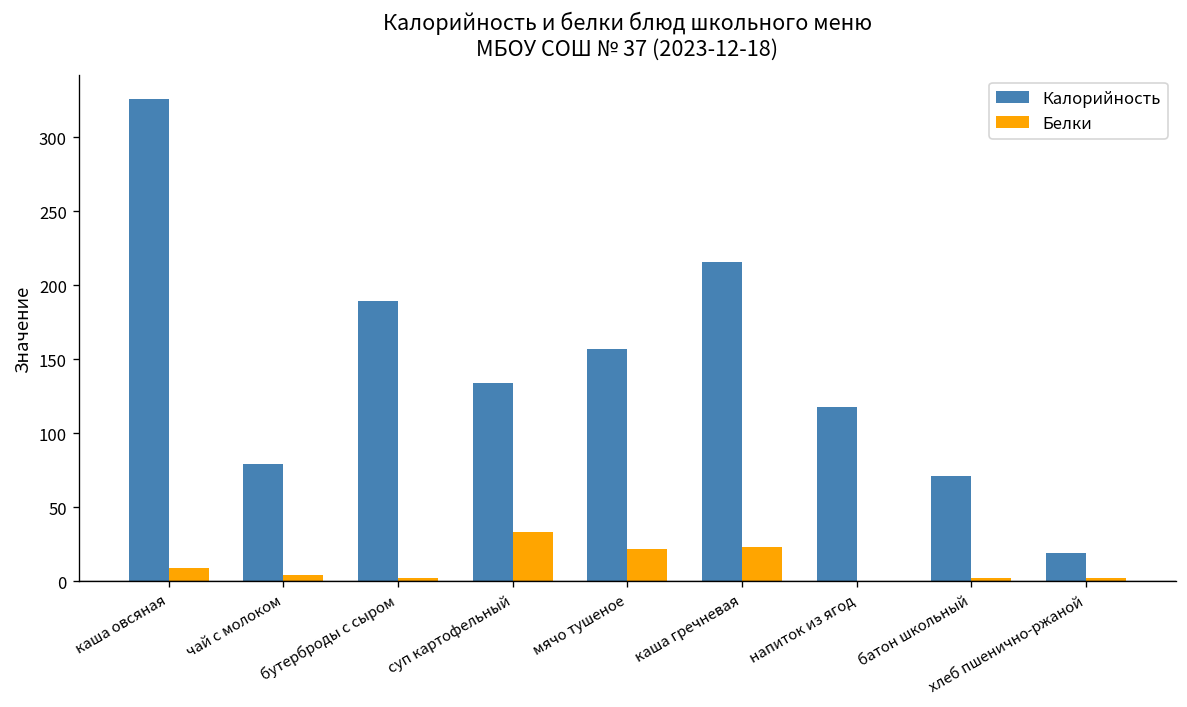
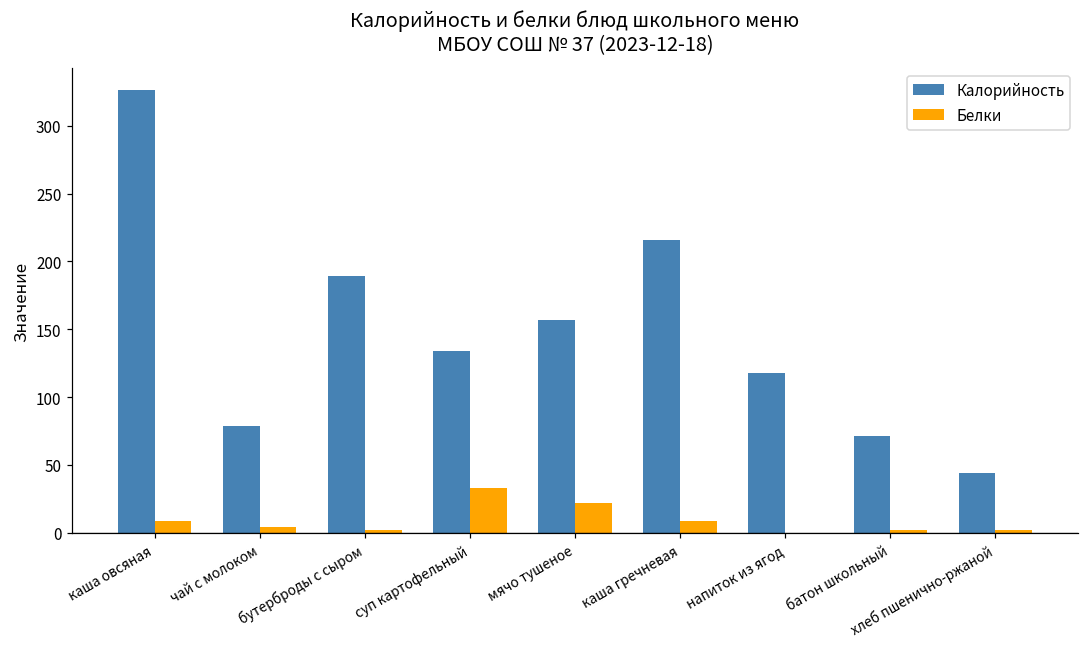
Белки, каша гречневая: 23 -> 9
Калорийность, хлеб пшенично-ржаной: 19 -> 44
